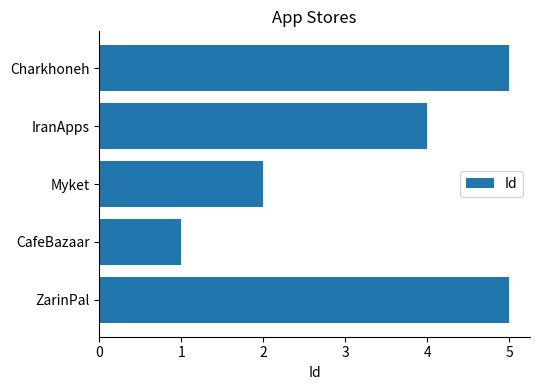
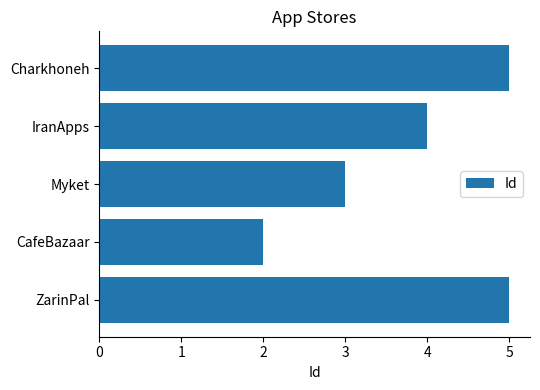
Myket: 2 -> 3
CafeBazaar: 1 -> 2
